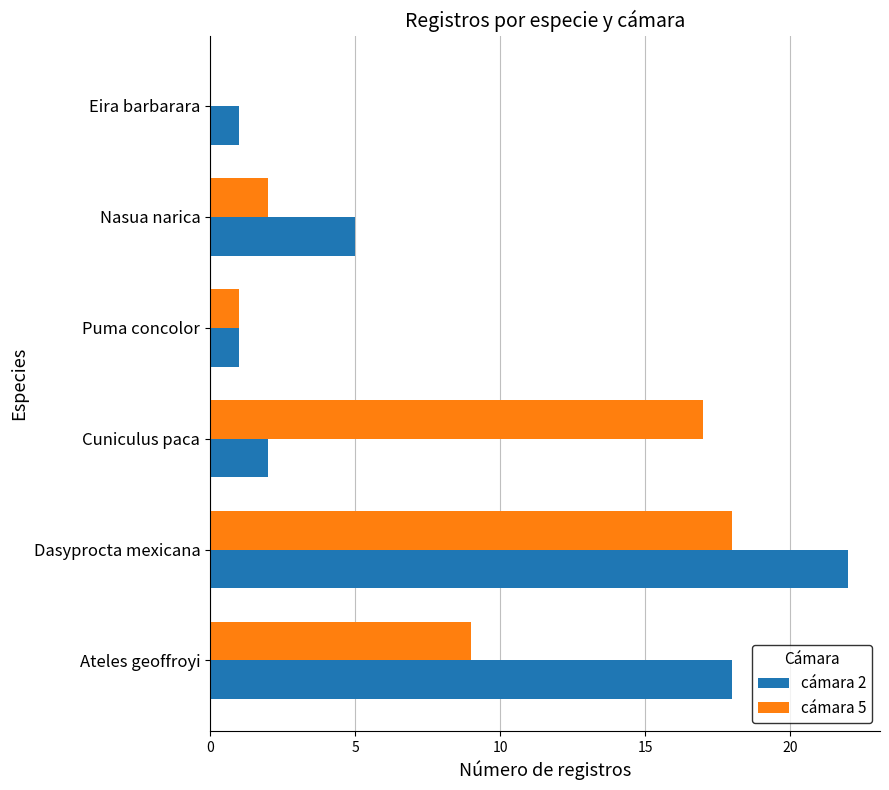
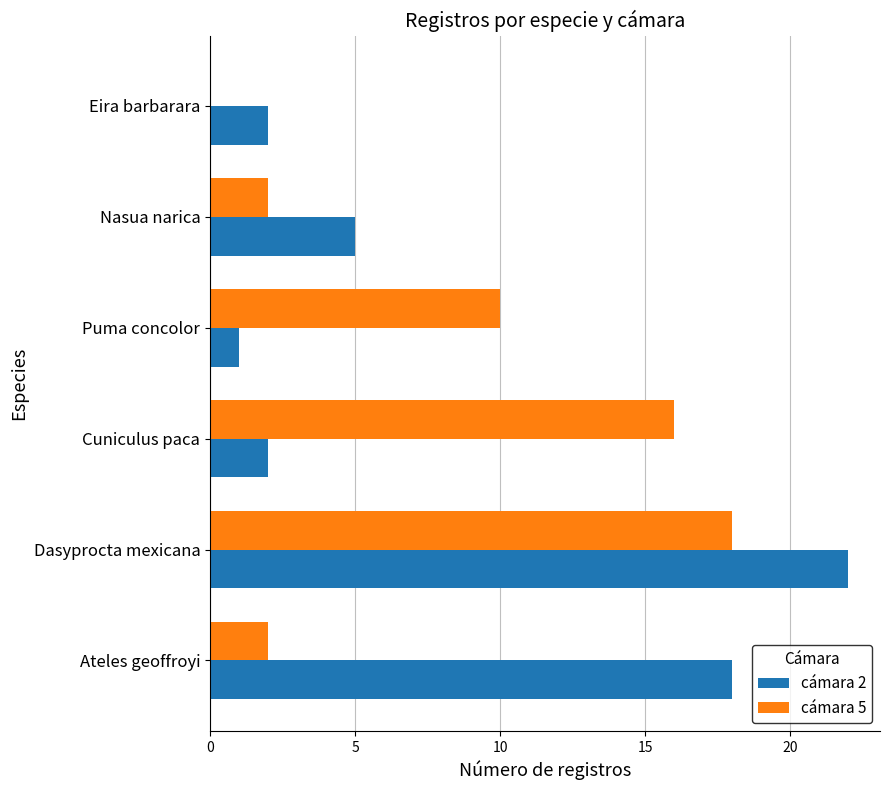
cámara 2, Eira barbarara: 1 -> 2
cámara 5, Puma concolor: 1 -> 10
cámara 5, Cuniculus paca: 17 -> 16
cámara 5, Ateles geoffroyi: 9 -> 2
